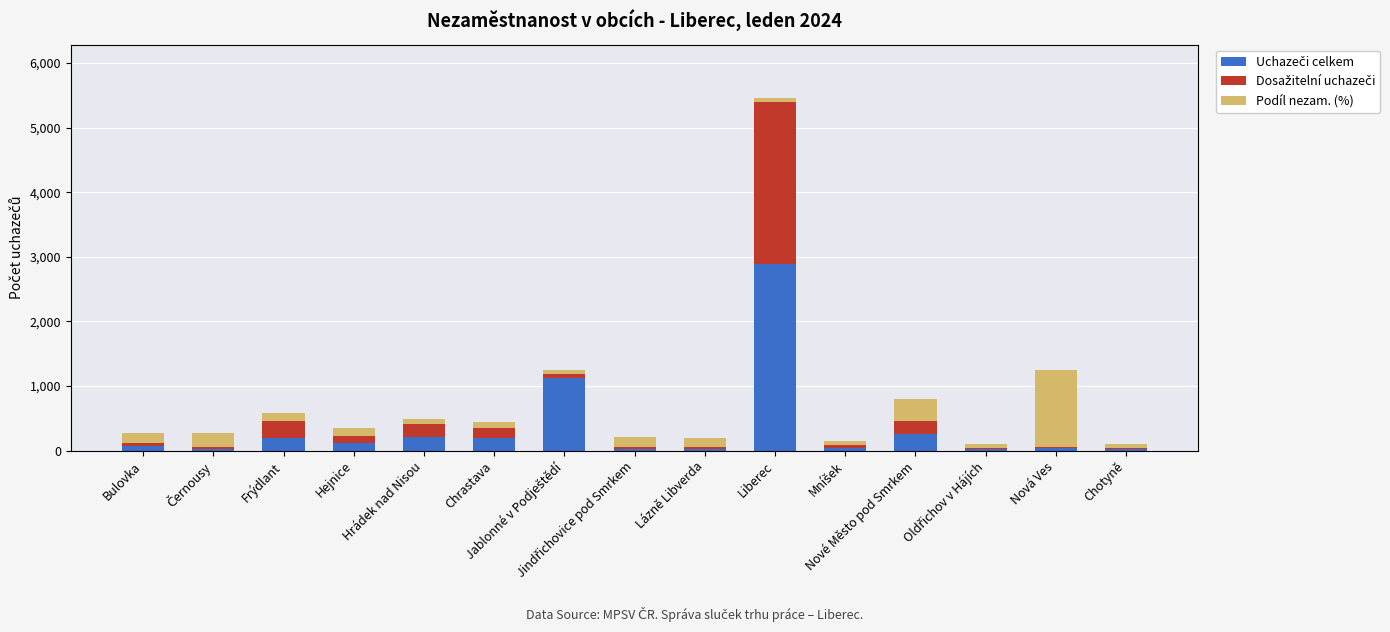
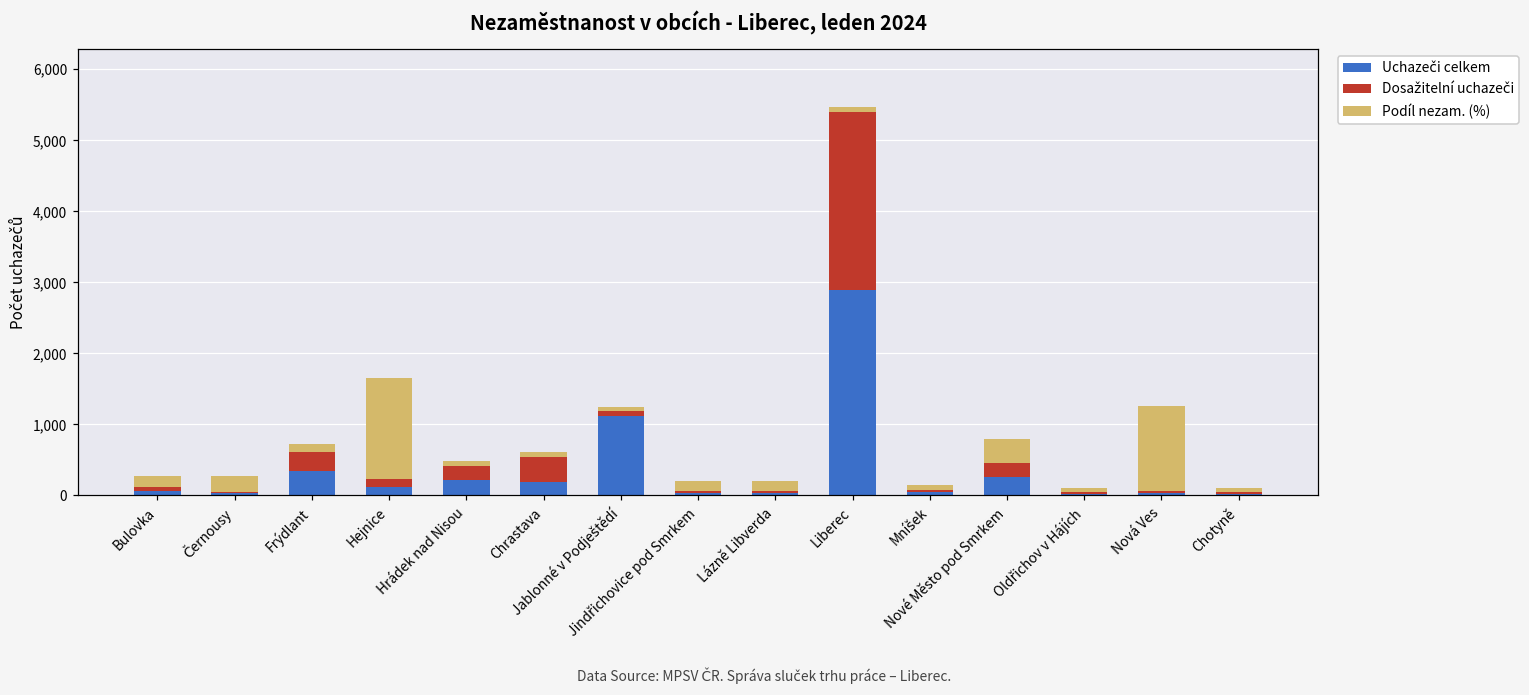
Uchazeči celkem, Frýdlant: 200 -> 300
Podíl nezam. (%), Hejnice: 100 -> 1,400
Dosažitelní uchazeči, Chrastava: 200 -> 300
